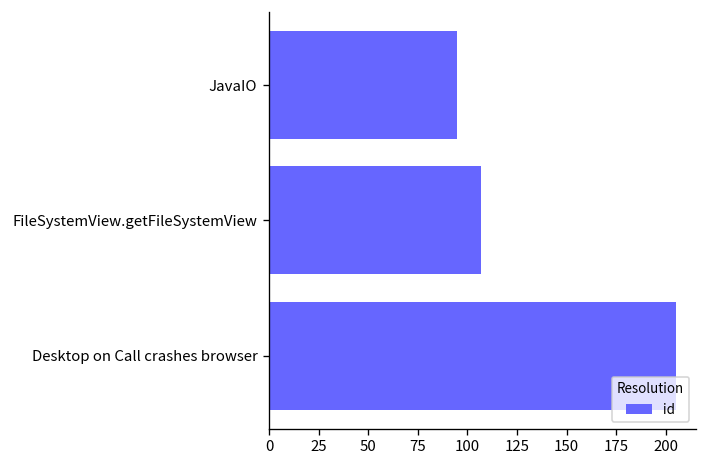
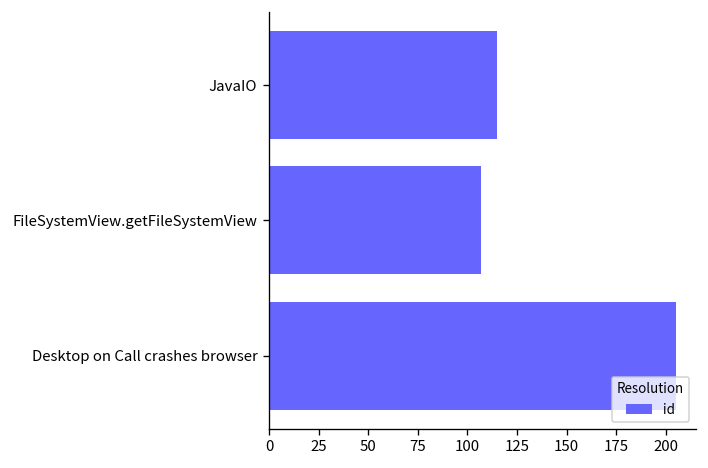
JavaIO: 95 -> 115
